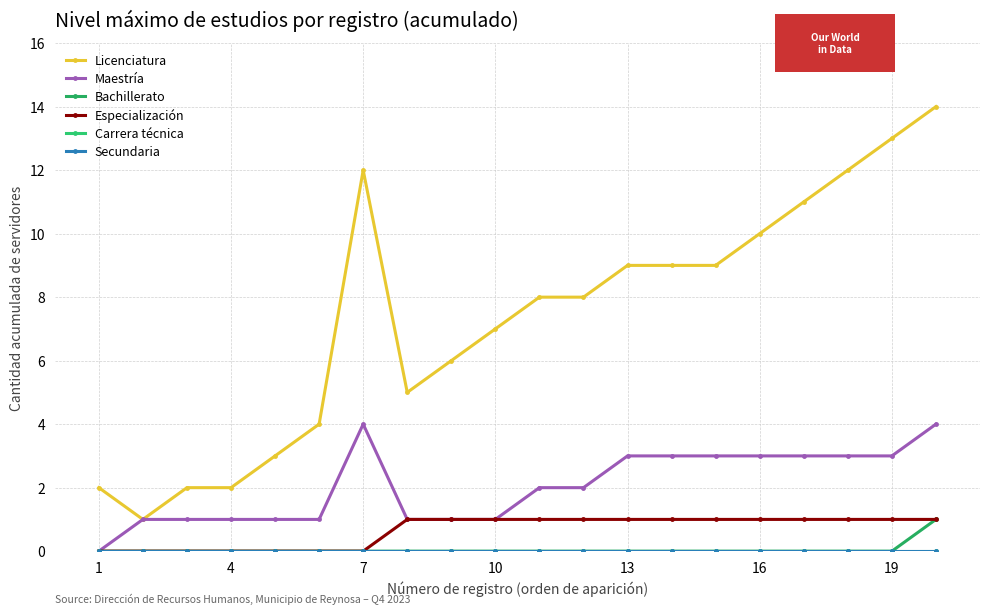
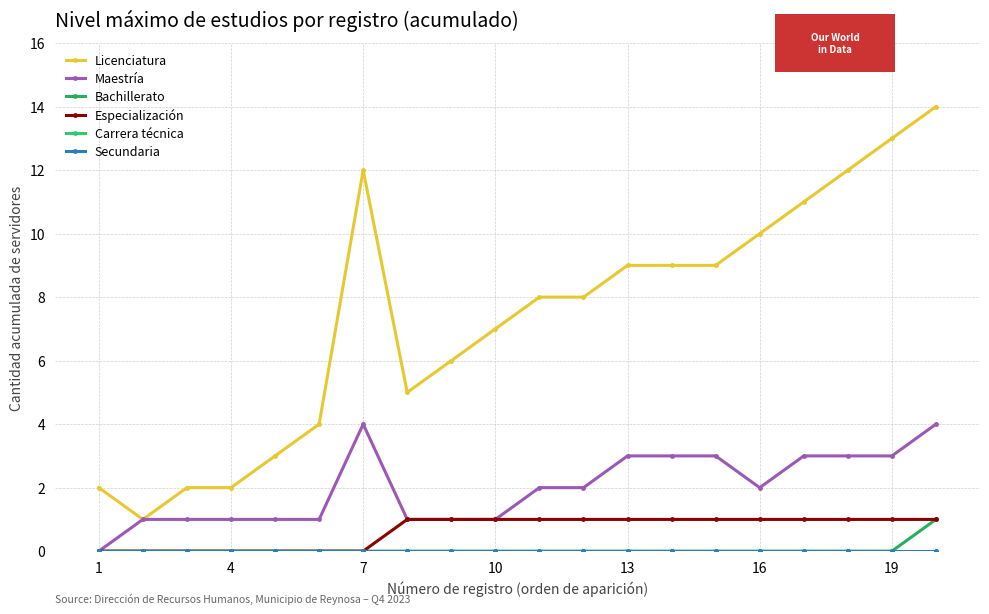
Maestría, 16: 3 -> 2
